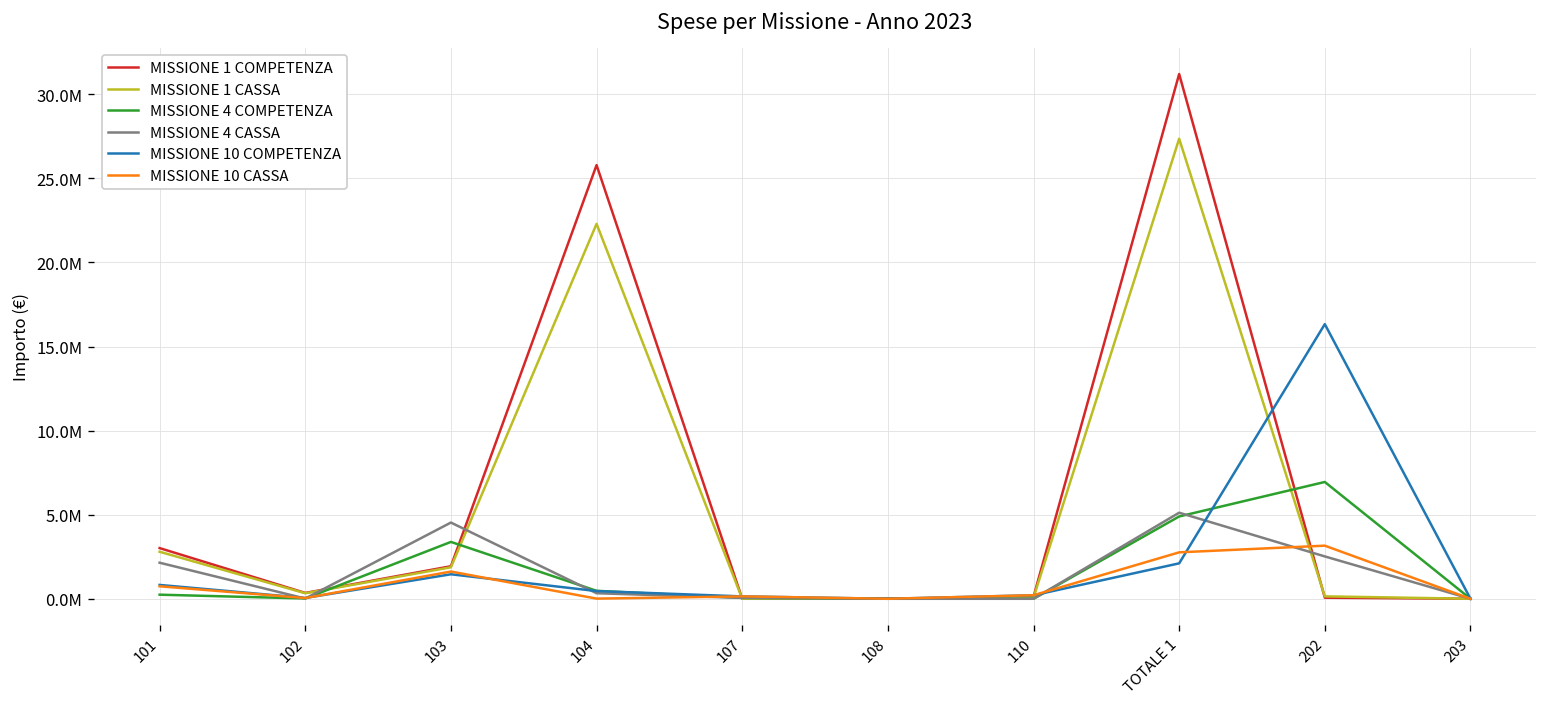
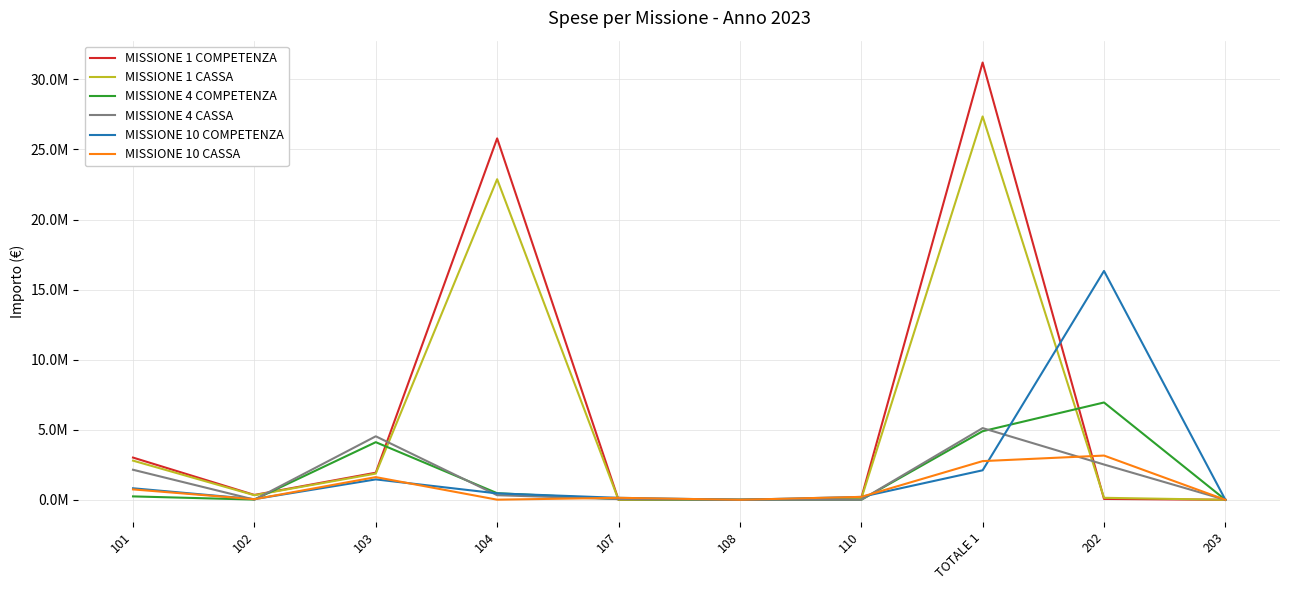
MISSIONE 4 COMPETENZA, 103: 3400000 -> 4100000
MISSIONE 1 CASSA, 104: 22300000 -> 22900000
